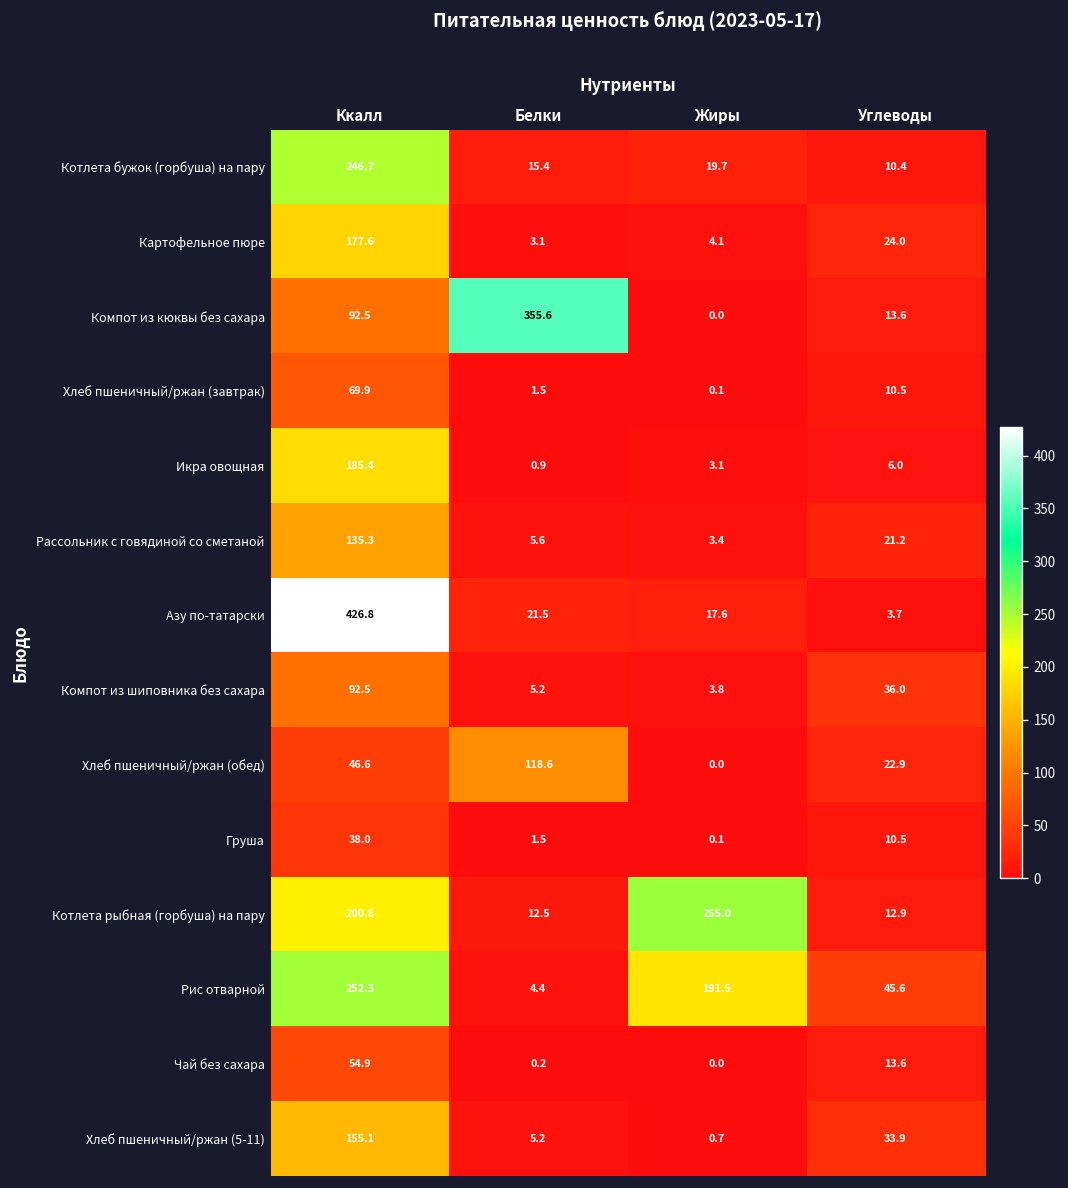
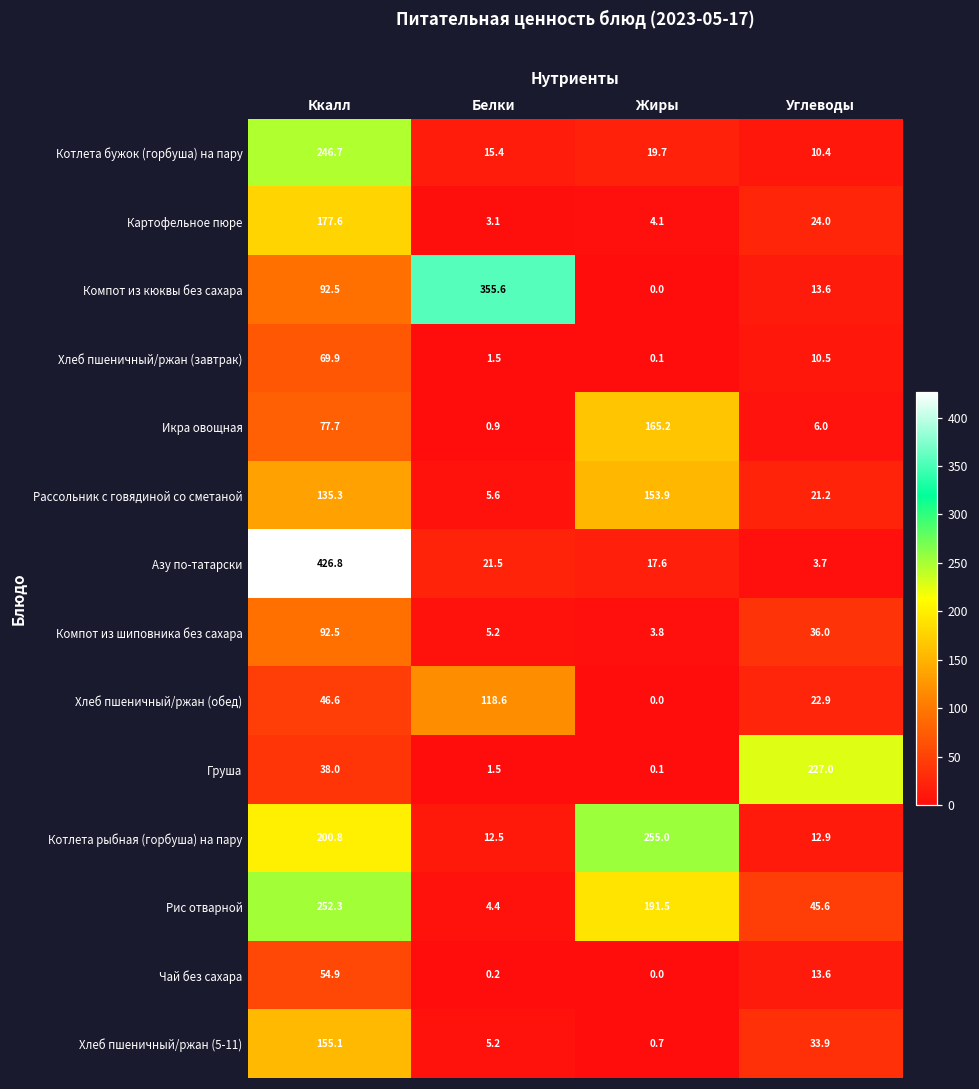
Икра овощная, Ккалл: 185.4 -> 77.7
Икра овощная, Жиры: 3.1 -> 165.2
Рассольник с говядиной со сметаной, Жиры: 3.4 -> 153.9
Груша, Углеводы: 10.5 -> 227.0
